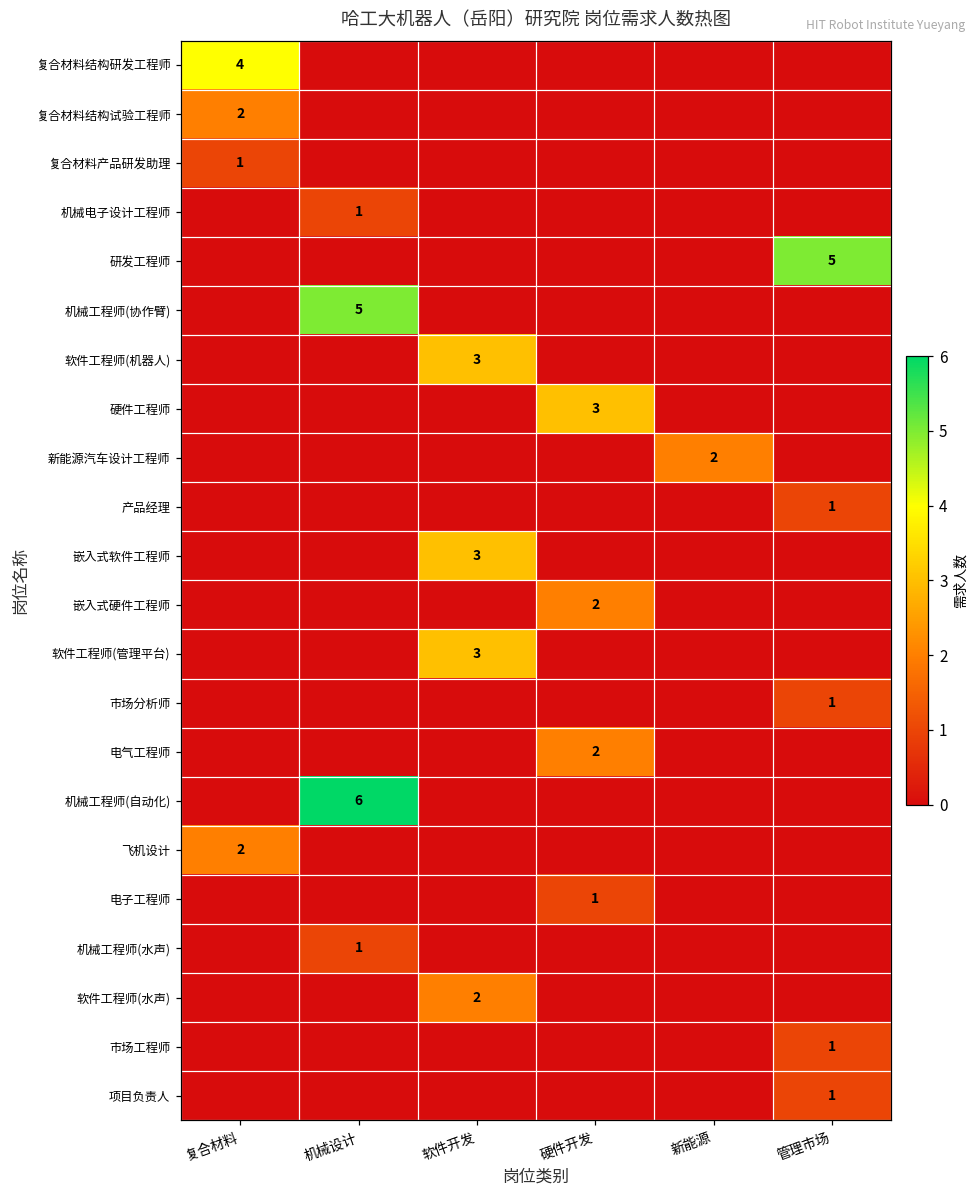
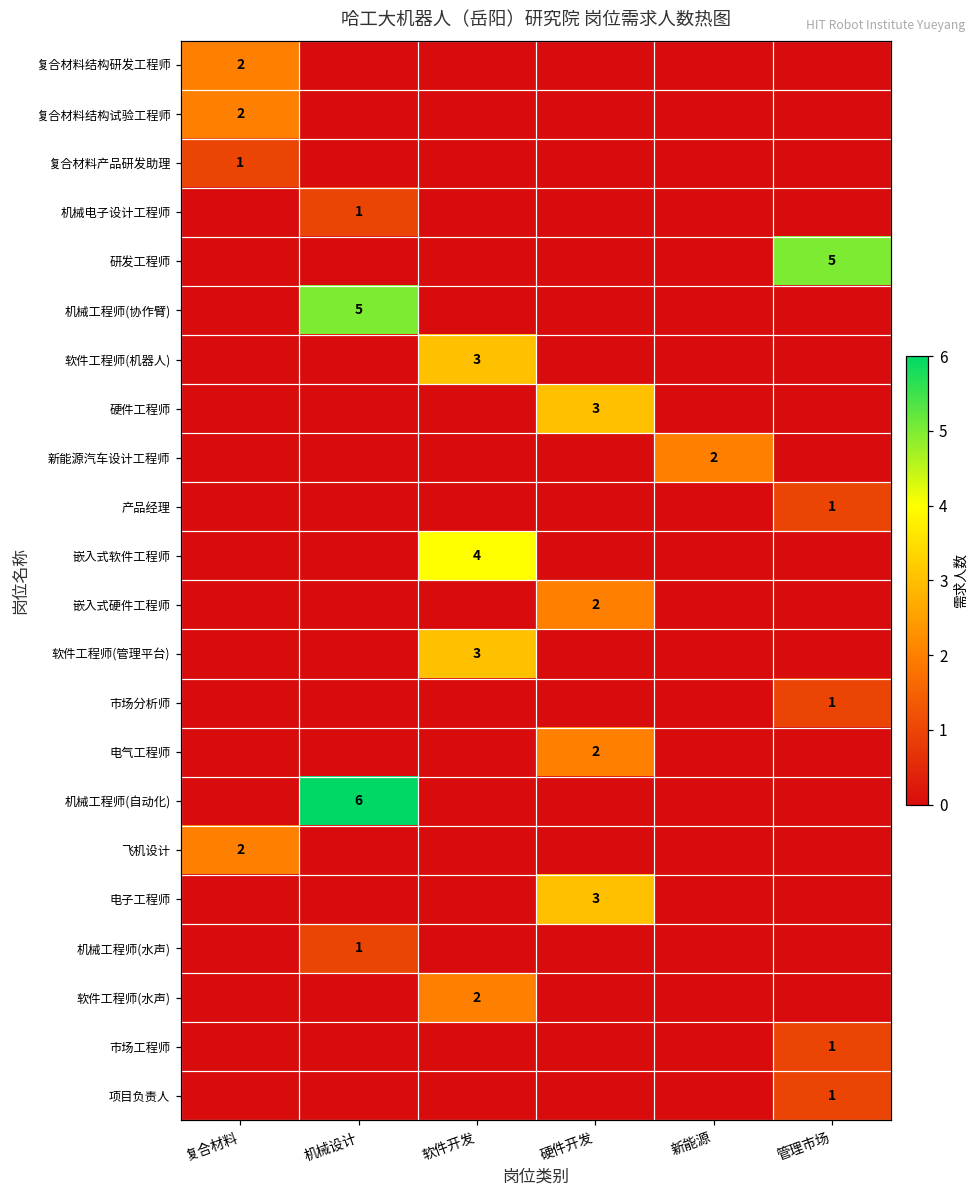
复合材料结构研发工程师, 复合材料: 4 -> 2
嵌入式软件工程师, 软件开发: 3 -> 4
电子工程师, 硬件开发: 1 -> 3
